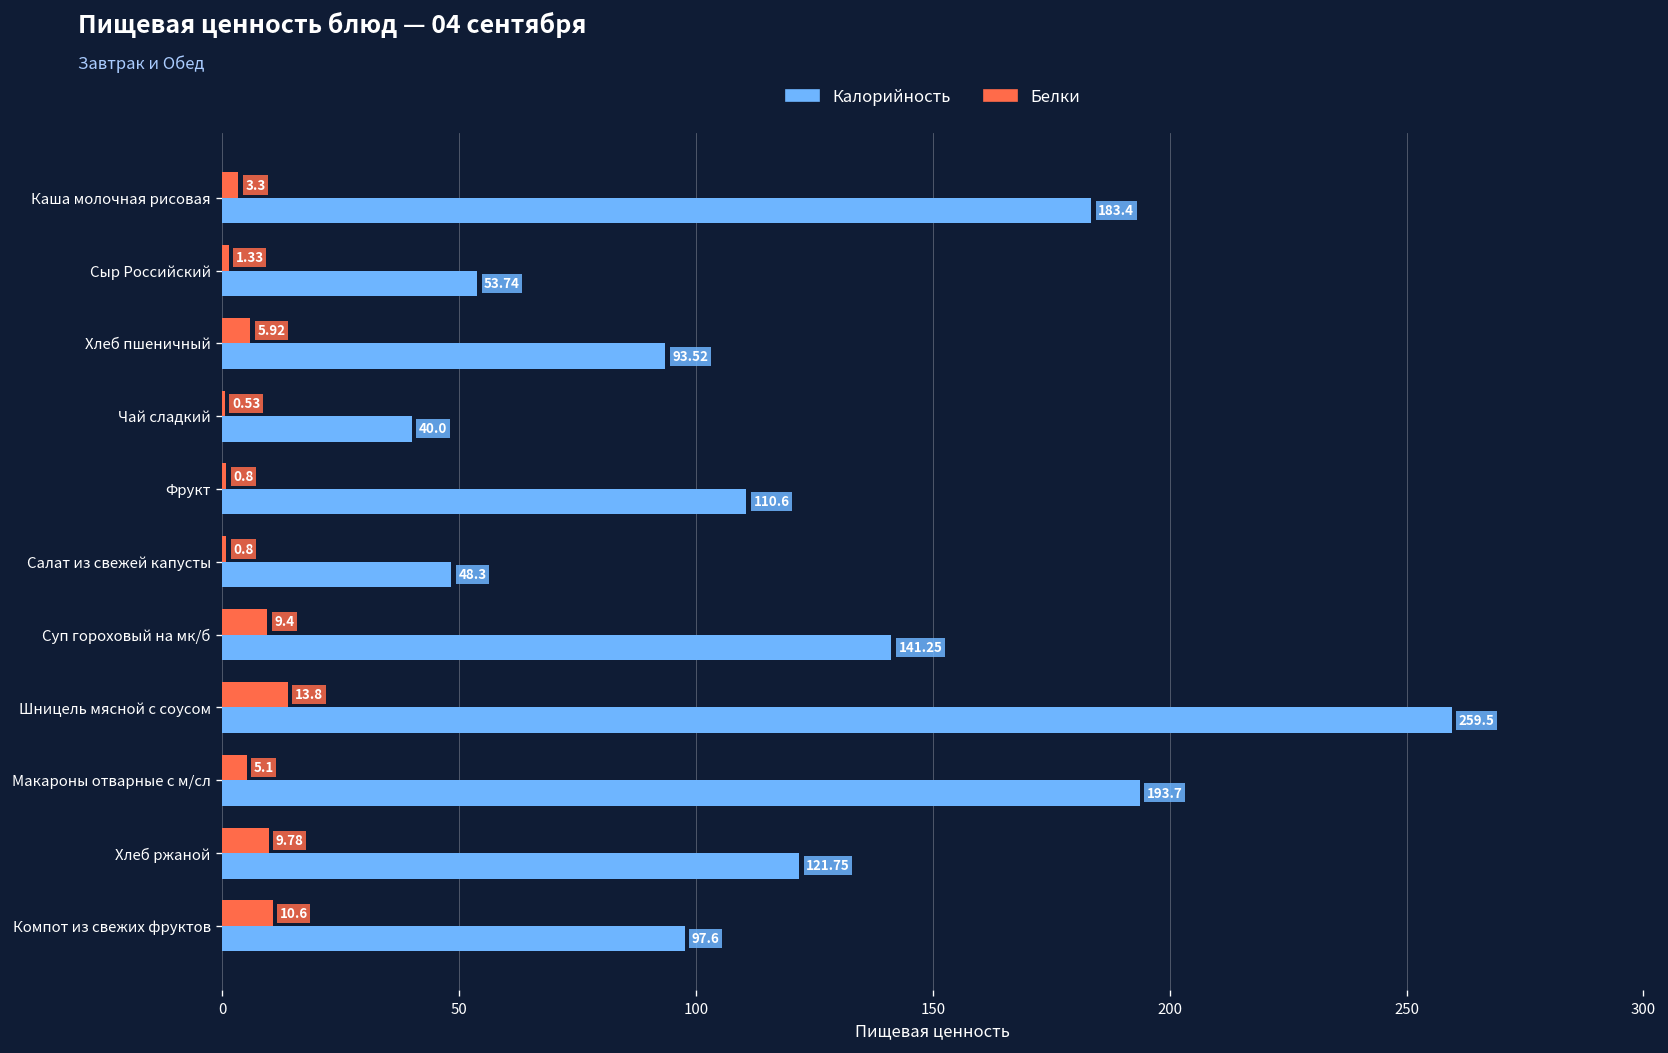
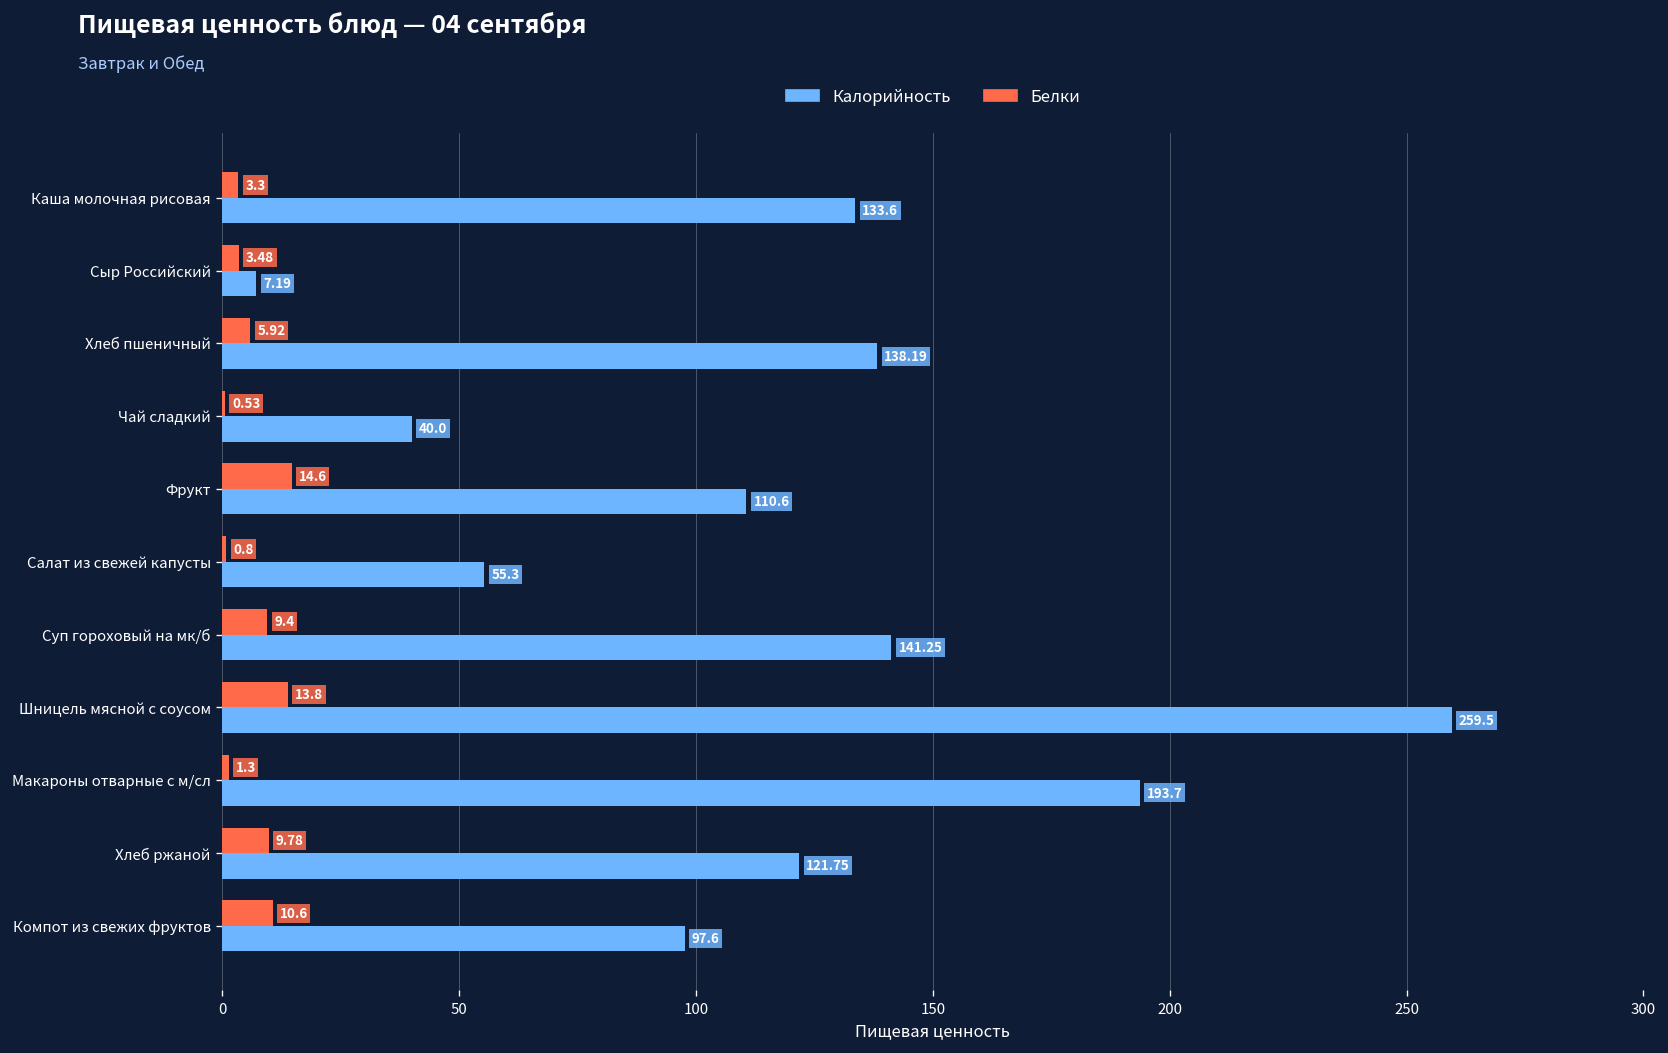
Калорийность, Каша молочная рисовая: 183.4 -> 133.6
Белки, Сыр Российский: 1.33 -> 3.48
Калорийность, Сыр Российский: 53.74 -> 7.19
Калорийность, Хлеб пшеничный: 93.52 -> 138.19
Белки, Фрукт: 0.8 -> 14.6
Калорийность, Салат из свежей капусты: 48.3 -> 55.3
Белки, Макароны отварные с м/сл: 5.1 -> 1.3
